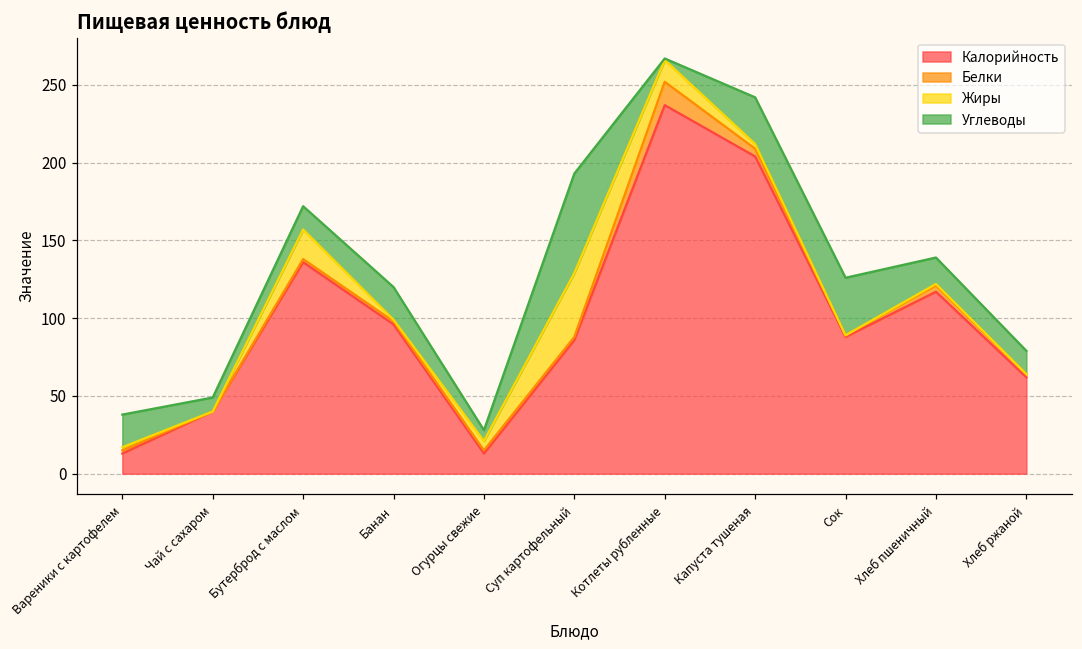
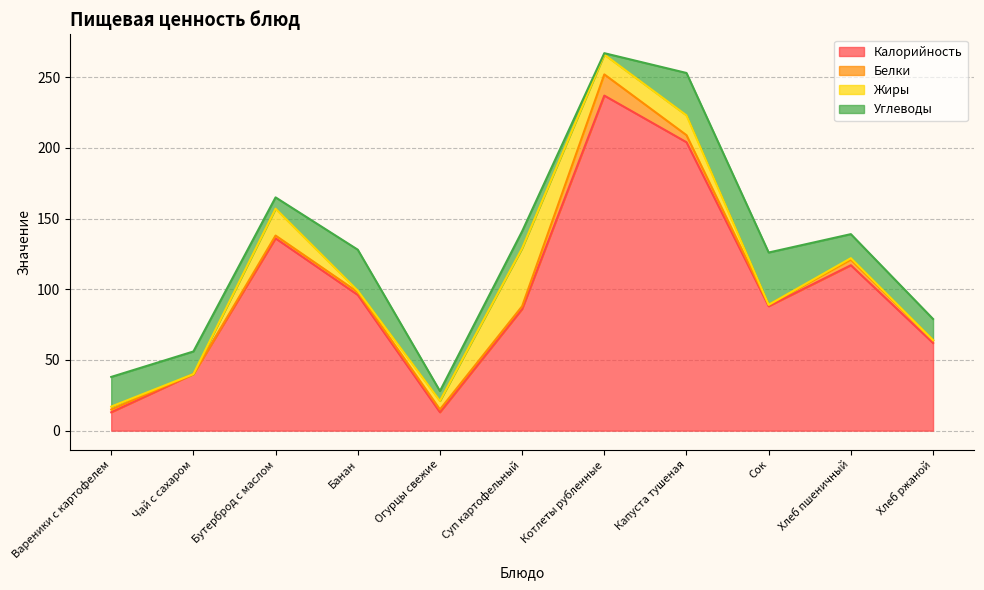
Углеводы, Чай с сахаром: 9 -> 16
Углеводы, Бутерброд с маслом: 15 -> 8
Углеводы, Банан: 21 -> 29
Углеводы, Суп картофельный: 64 -> 12
Жиры, Капуста тушеная: 3 -> 14
